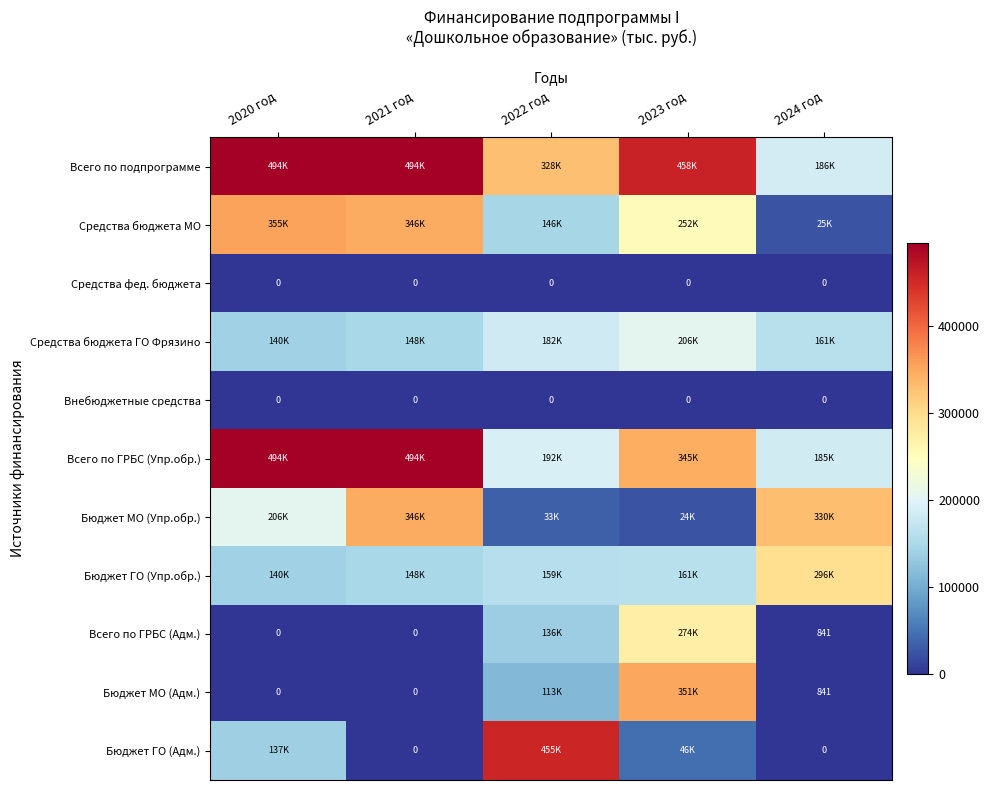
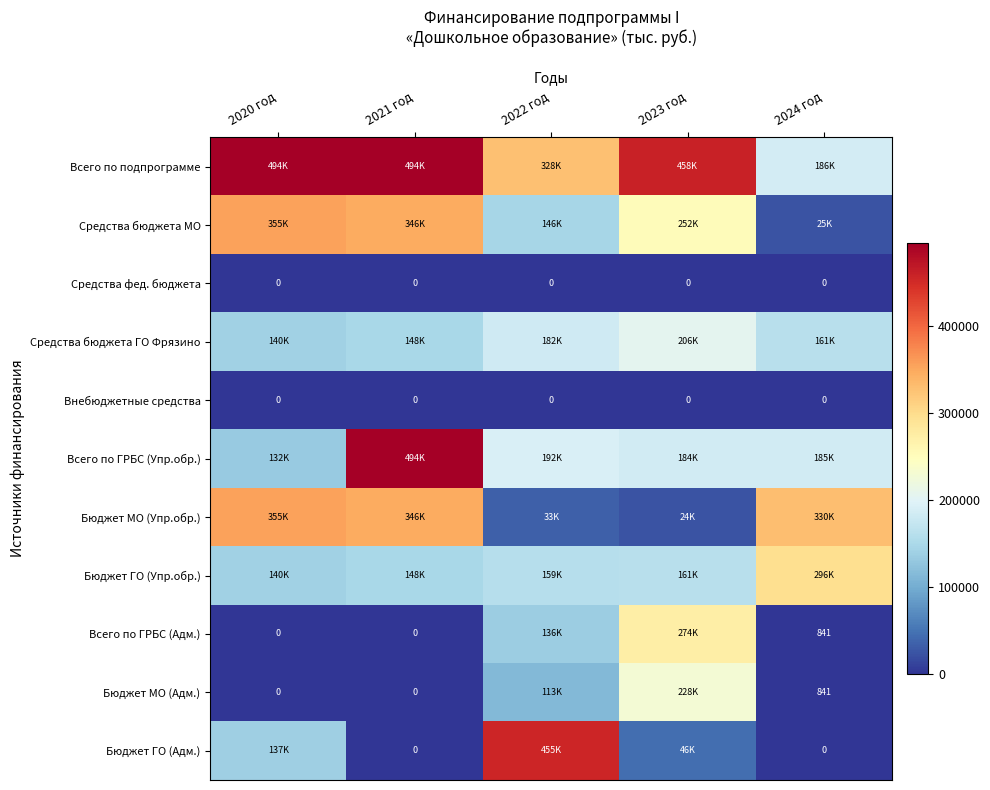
Всего по ГРБС (Упр.обр.), 2020 год: 494K -> 132K
Всего по ГРБС (Упр.обр.), 2023 год: 345K -> 184K
Бюджет МО (Упр.обр.), 2020 год: 206K -> 355K
Бюджет МО (Адм.), 2023 год: 351K -> 228K
